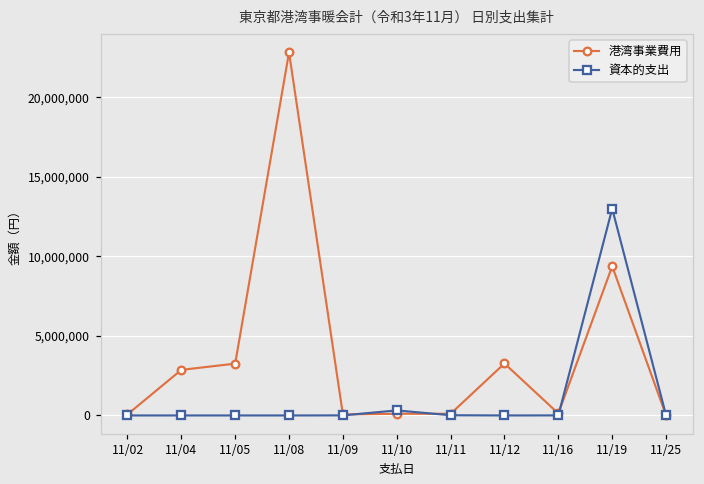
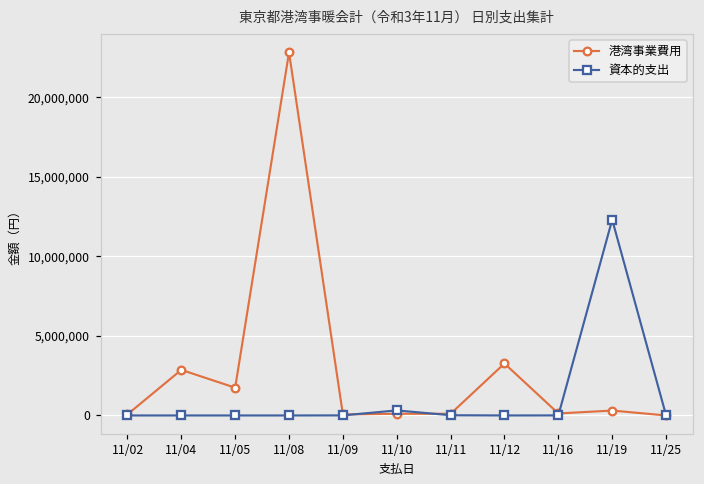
港湾事業費用, 11/05: 3,300,000 -> 1,700,000
港湾事業費用, 11/19: 9,400,000 -> 300,000
資本的支出, 11/19: 13,000,000 -> 12,300,000
